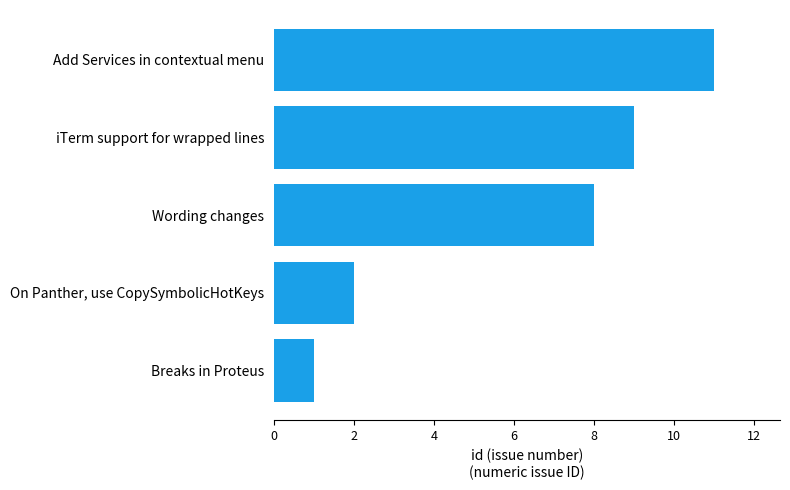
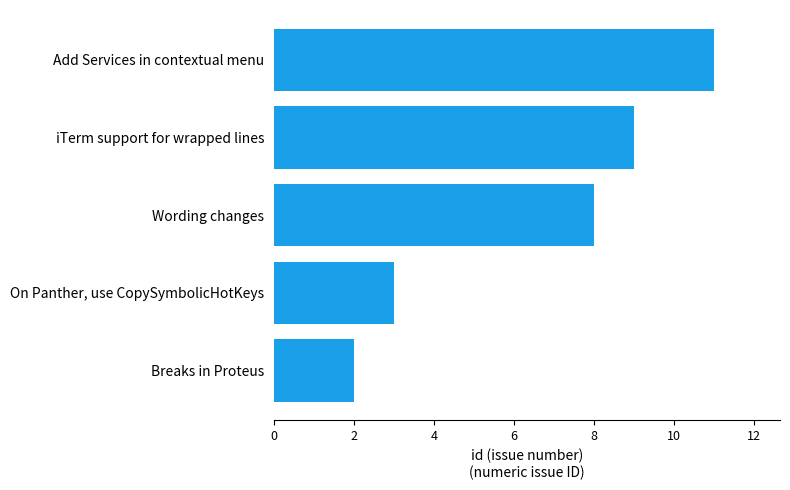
On Panther, use CopySymbolicHotKeys: 2 -> 3
Breaks in Proteus: 1 -> 2
